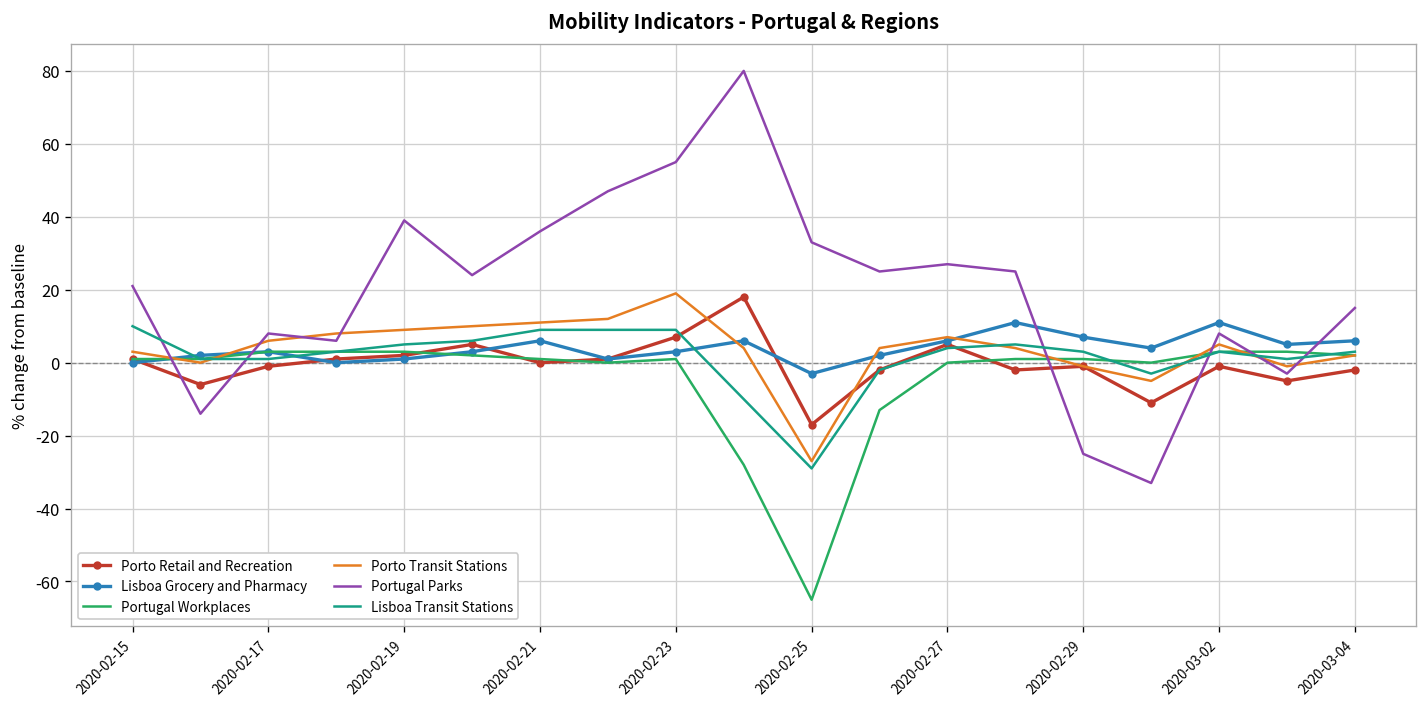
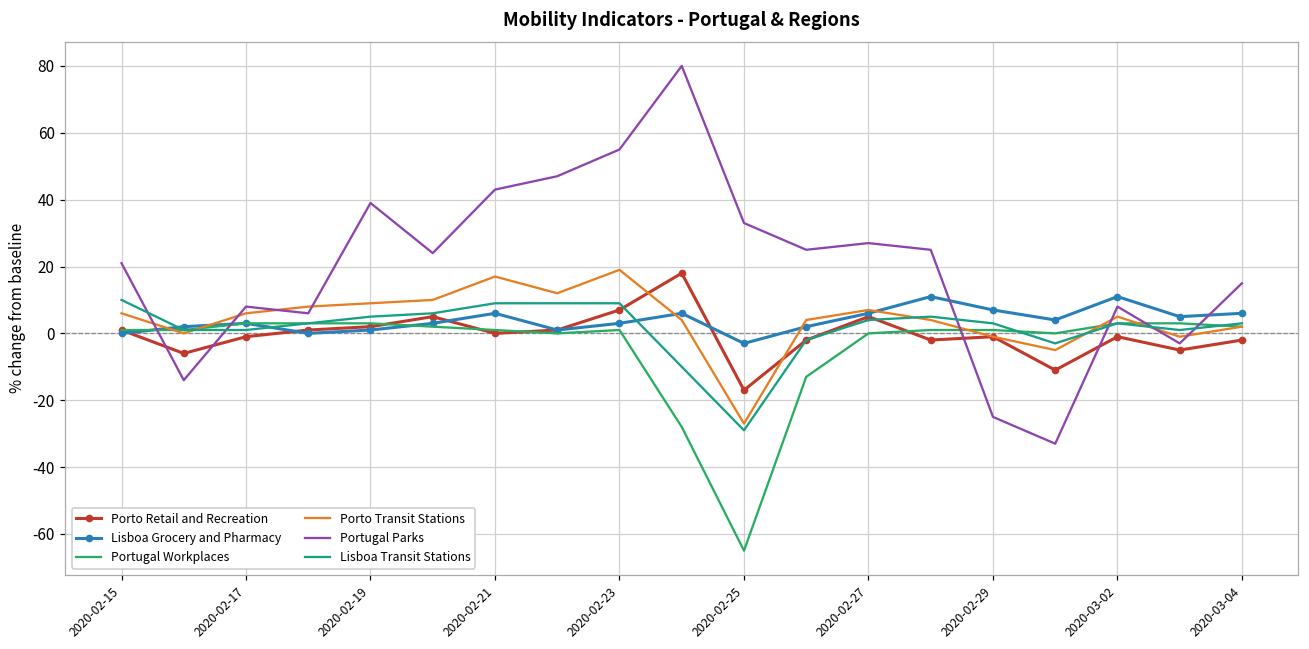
Porto Transit Stations, 2020-02-15: 3 -> 6
Porto Transit Stations, 2020-02-21: 11 -> 17
Portugal Parks, 2020-02-21: 36 -> 43
